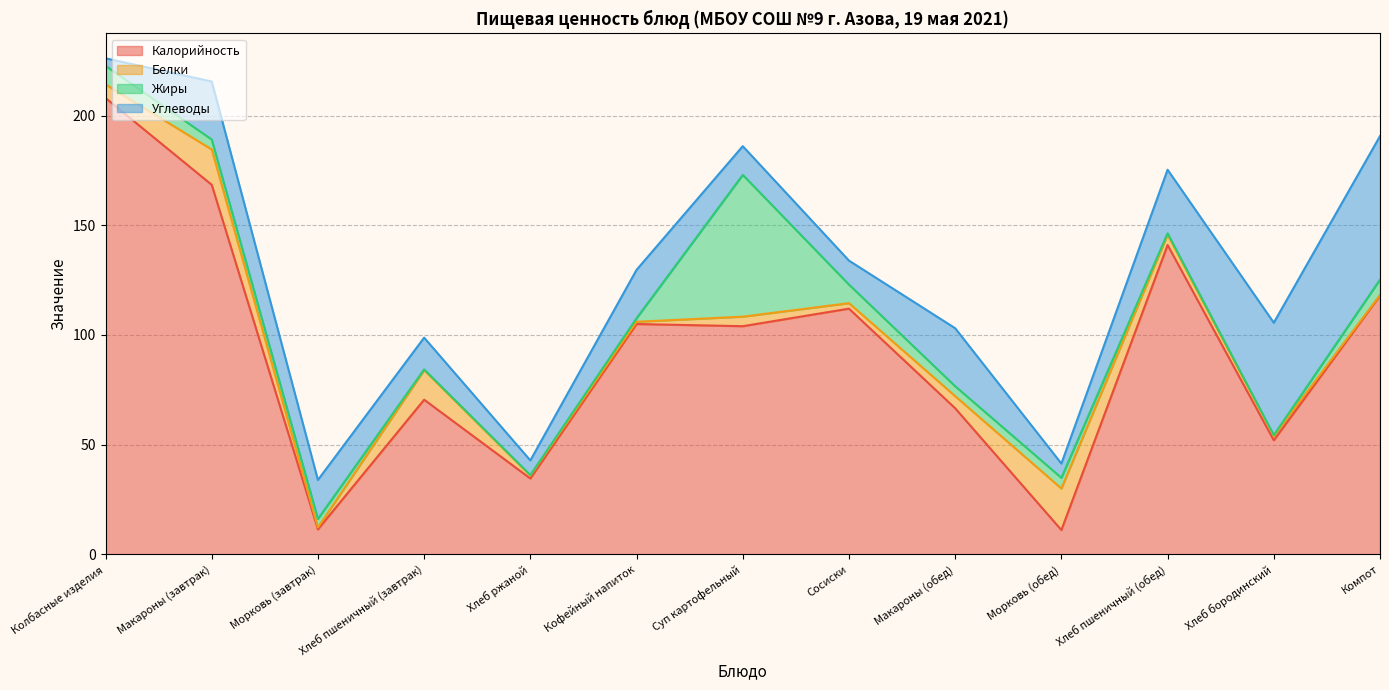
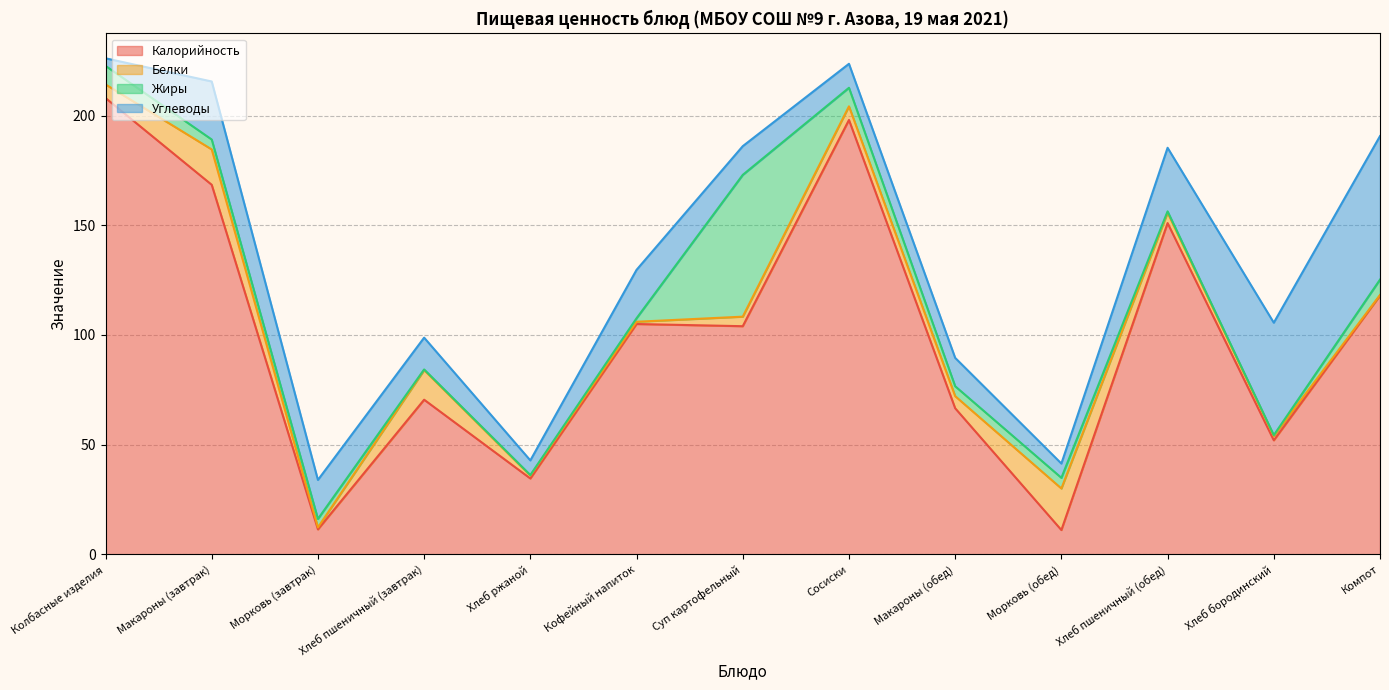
Калорийность, Сосиски: 112 -> 198
Белки, Сосиски: 3 -> 6
Углеводы, Макароны (обед): 26 -> 13
Калорийность, Хлеб пшеничный (обед): 141 -> 151
